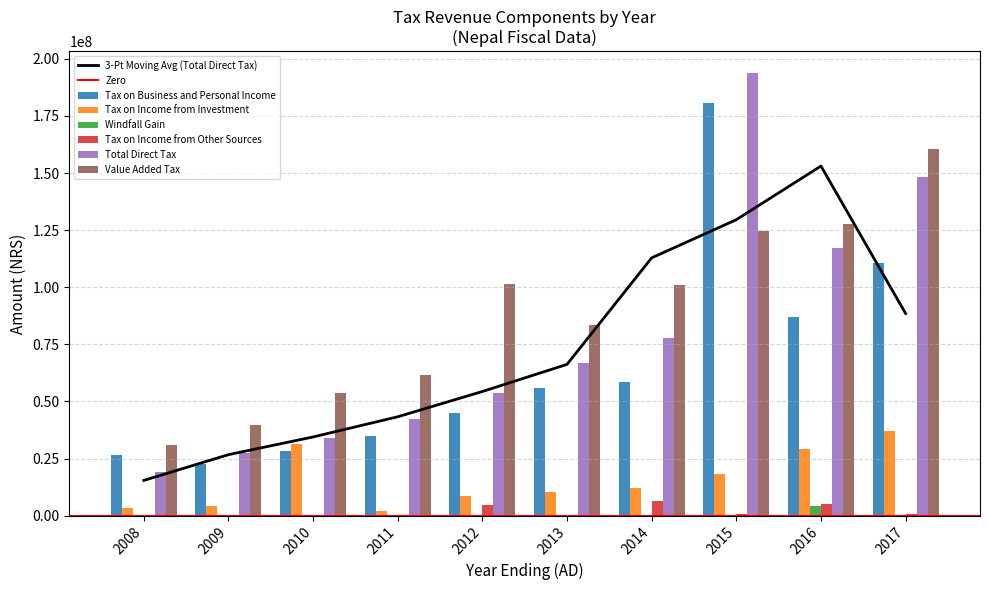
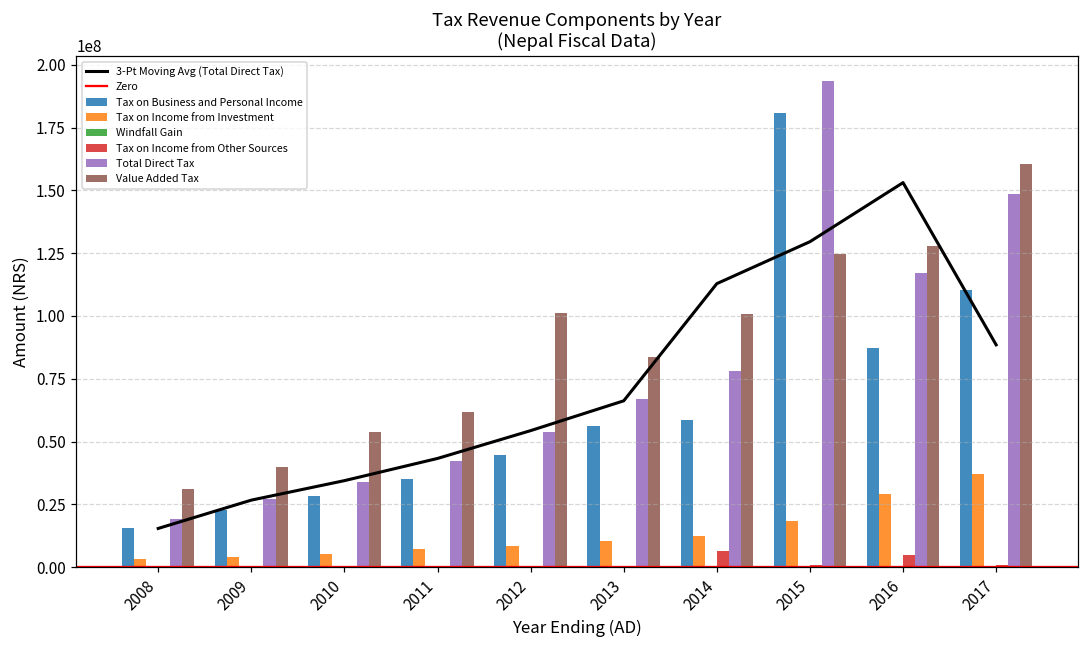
Tax on Business and Personal Income, 2008: 27000000 -> 16000000
Tax on Income from Investment, 2010: 31000000 -> 5000000
Tax on Income from Investment, 2011: 2000000 -> 7000000
Tax on Income from Other Sources, 2012: 5000000 -> 0
Windfall Gain, 2016: 4000000 -> 0
